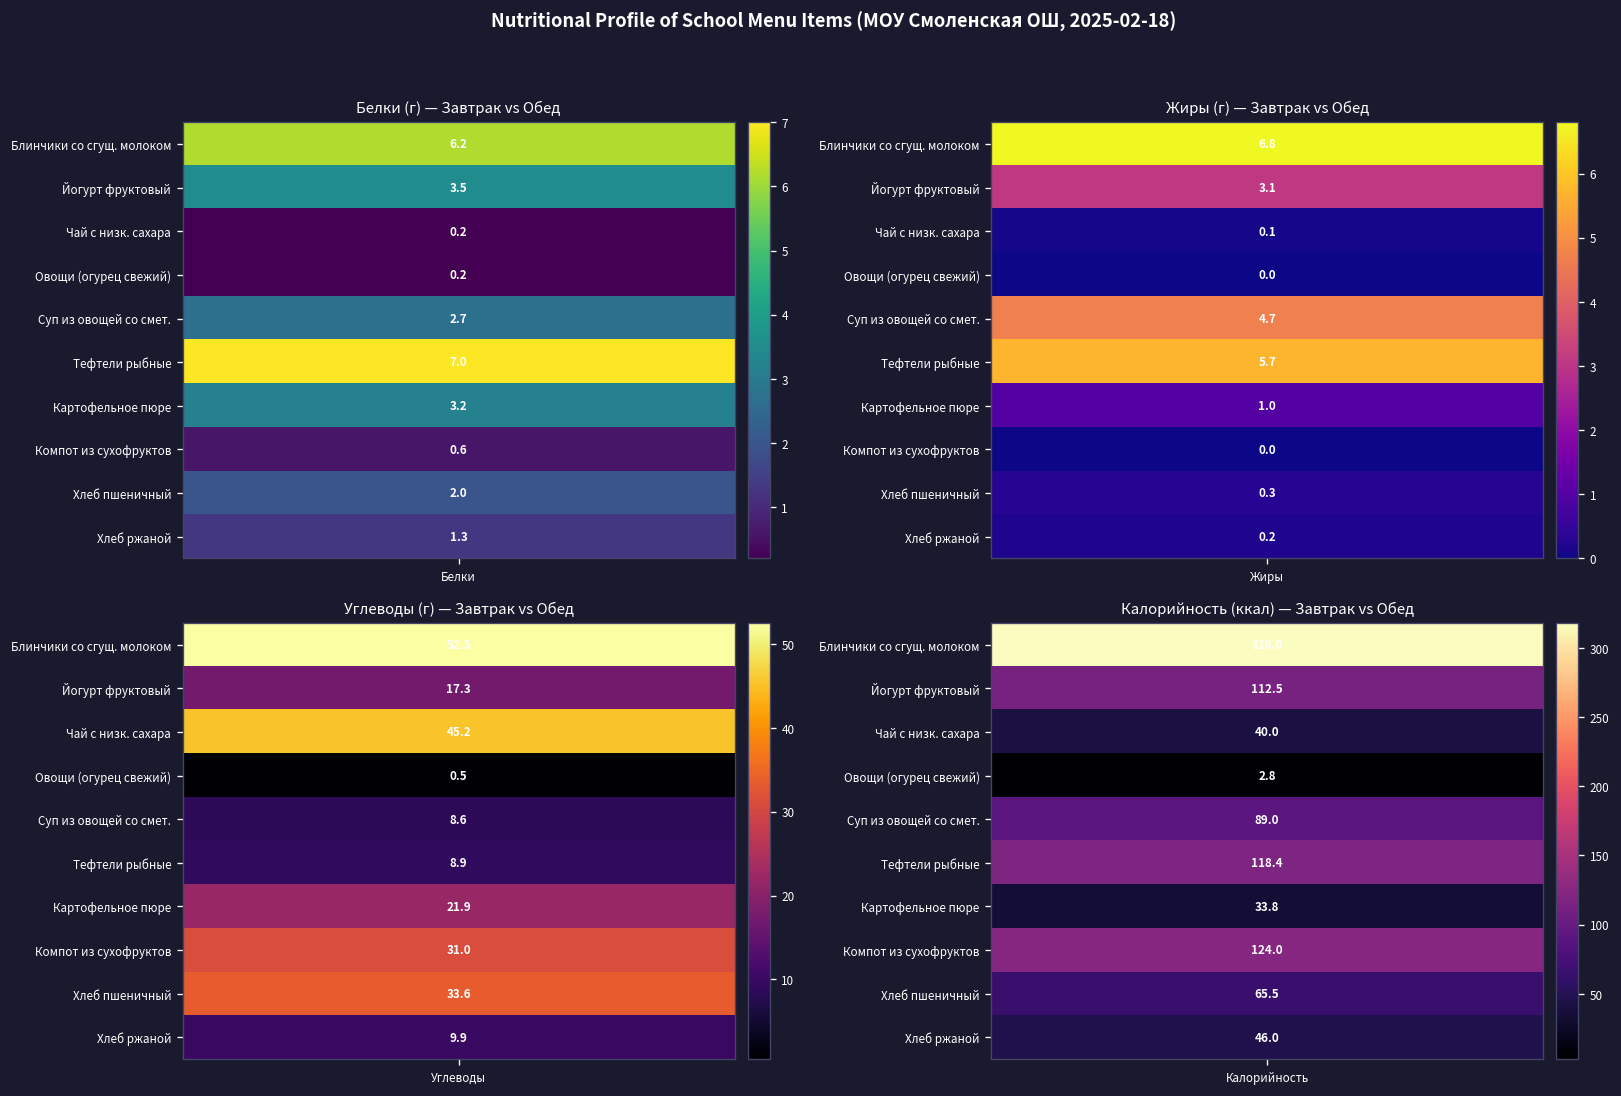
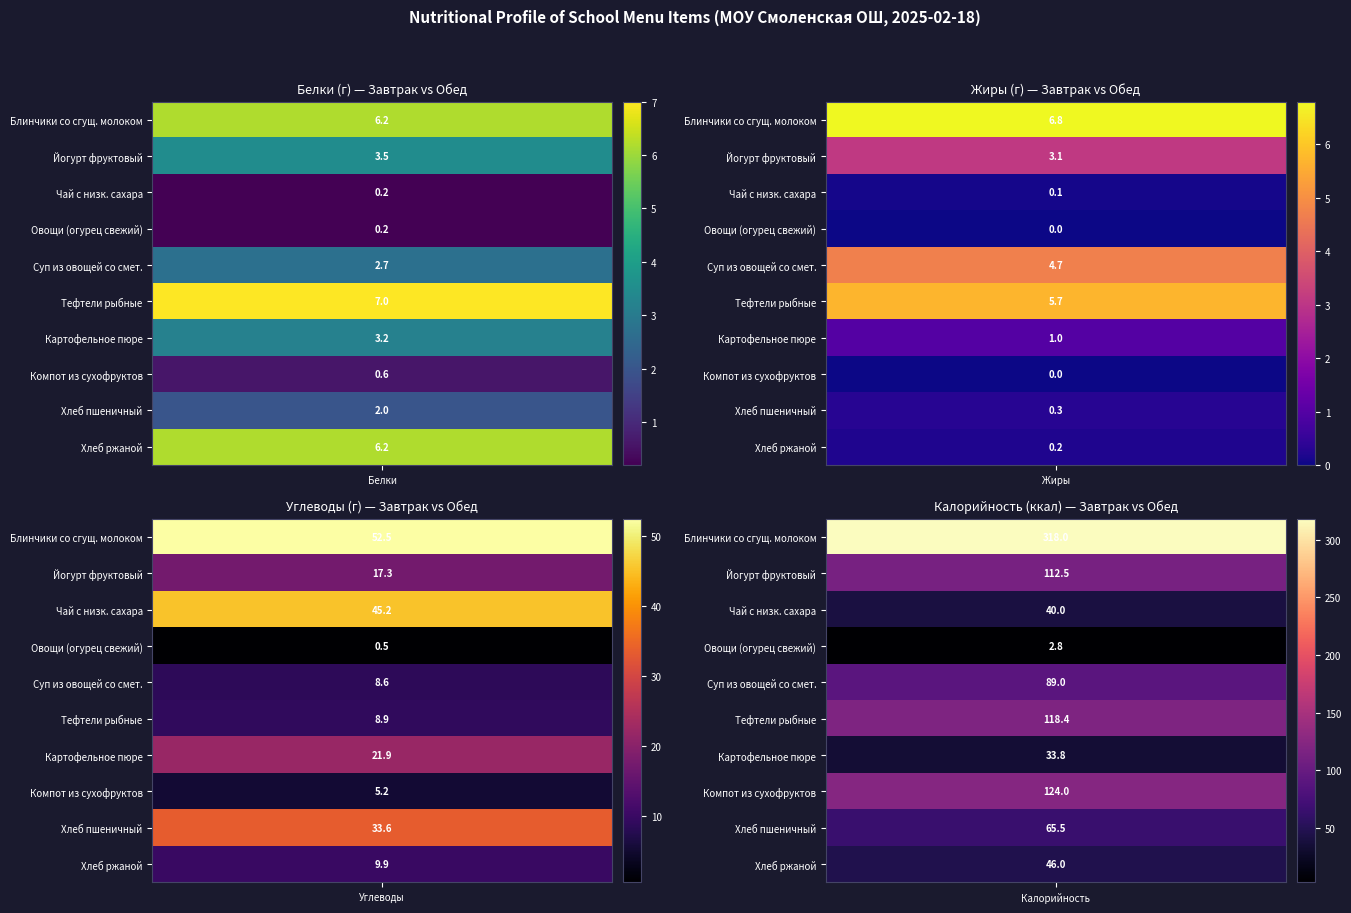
Белки (г) — Завтрак vs Обед, Хлеб ржаной, Белки: 1.3 -> 6.2
Углеводы (г) — Завтрак vs Обед, Компот из сухофруктов, Углеводы: 31.0 -> 5.2
